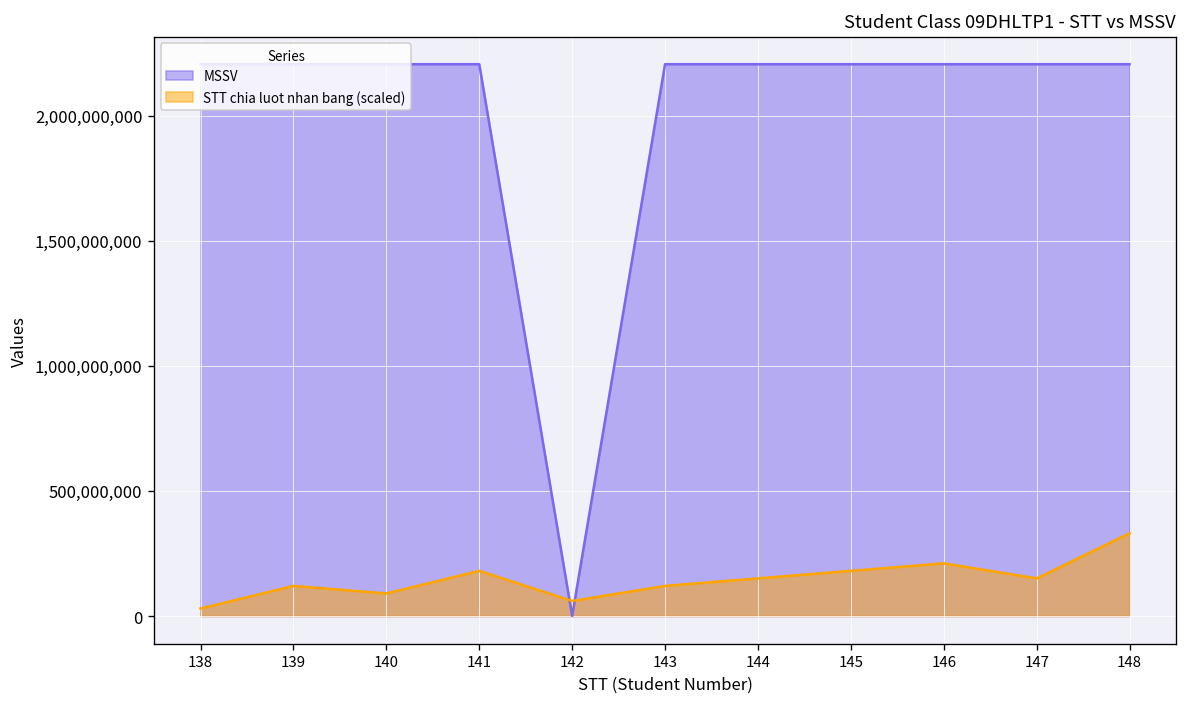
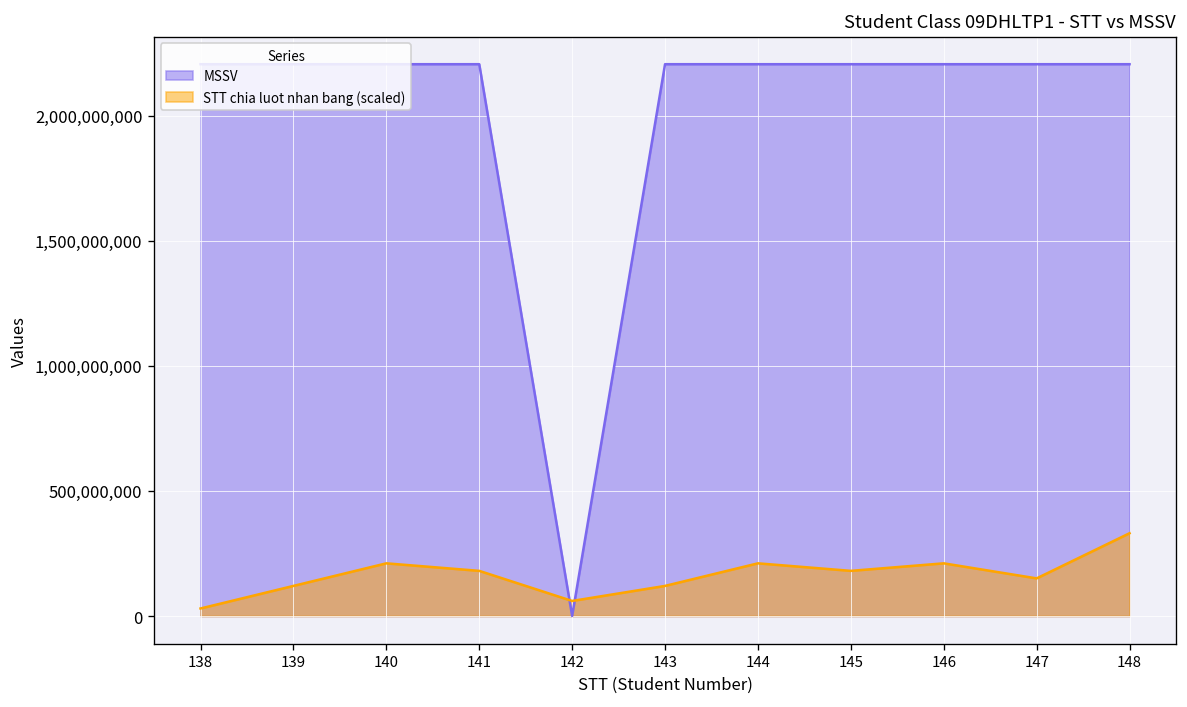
STT chia luot nhan bang (scaled), 140: 90,000,000 -> 210,000,000
STT chia luot nhan bang (scaled), 144: 150,000,000 -> 210,000,000
